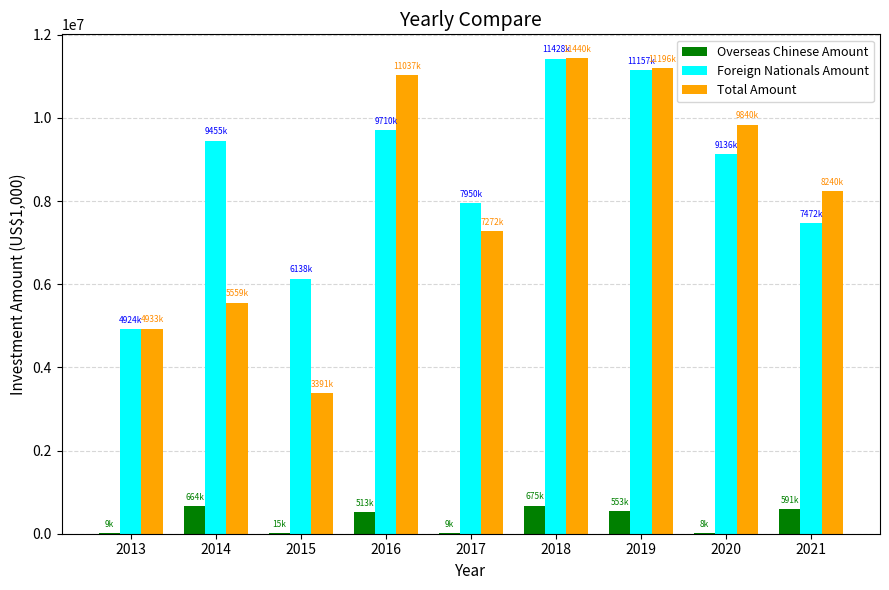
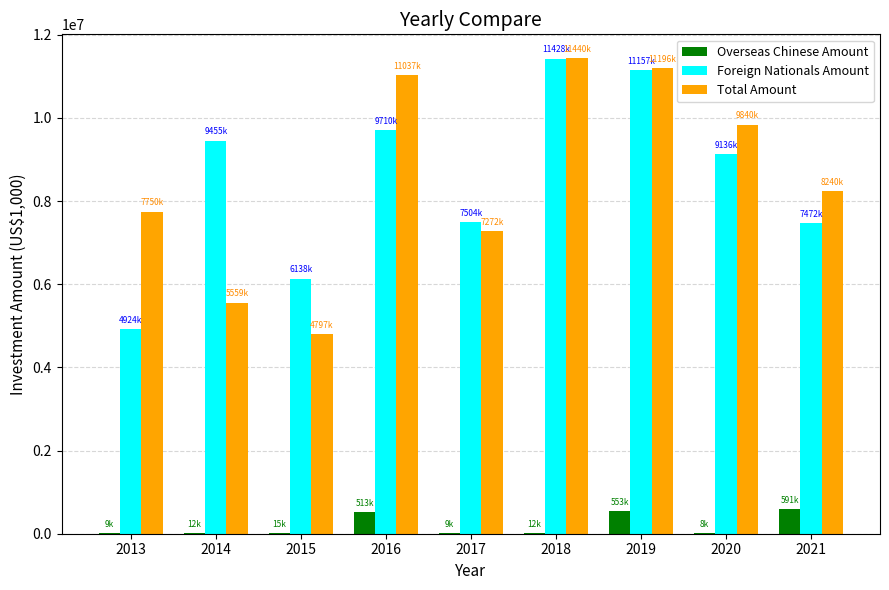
Total Amount, 2013: 4933k -> 7750k
Overseas Chinese Amount, 2014: 664k -> 12k
Total Amount, 2015: 3391k -> 4797k
Foreign Nationals Amount, 2017: 7950k -> 7504k
Overseas Chinese Amount, 2018: 675k -> 12k
